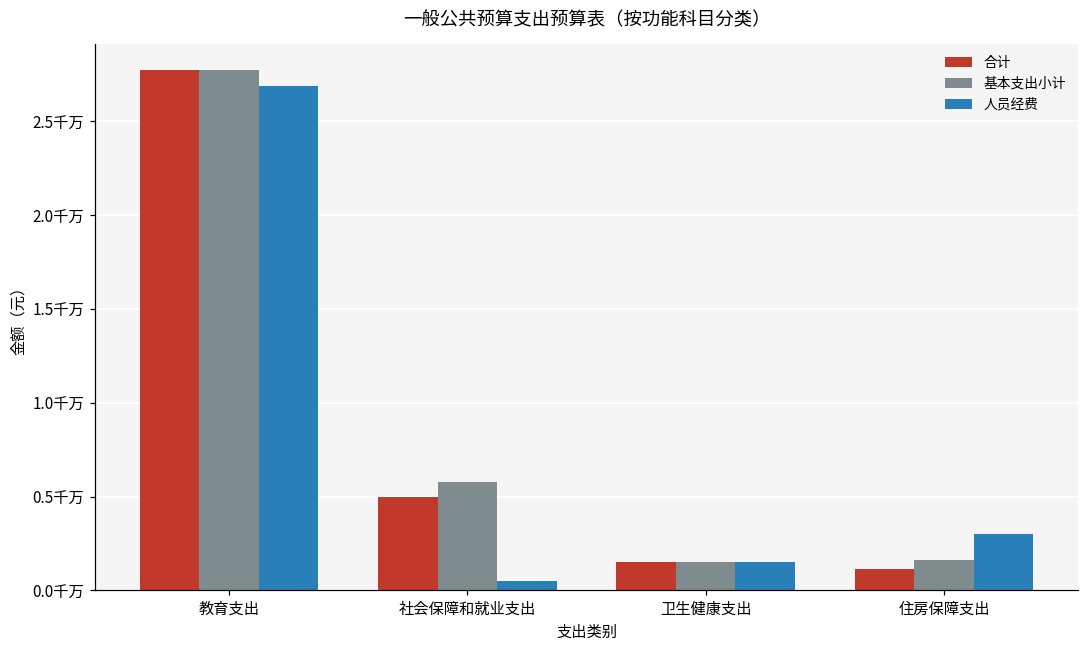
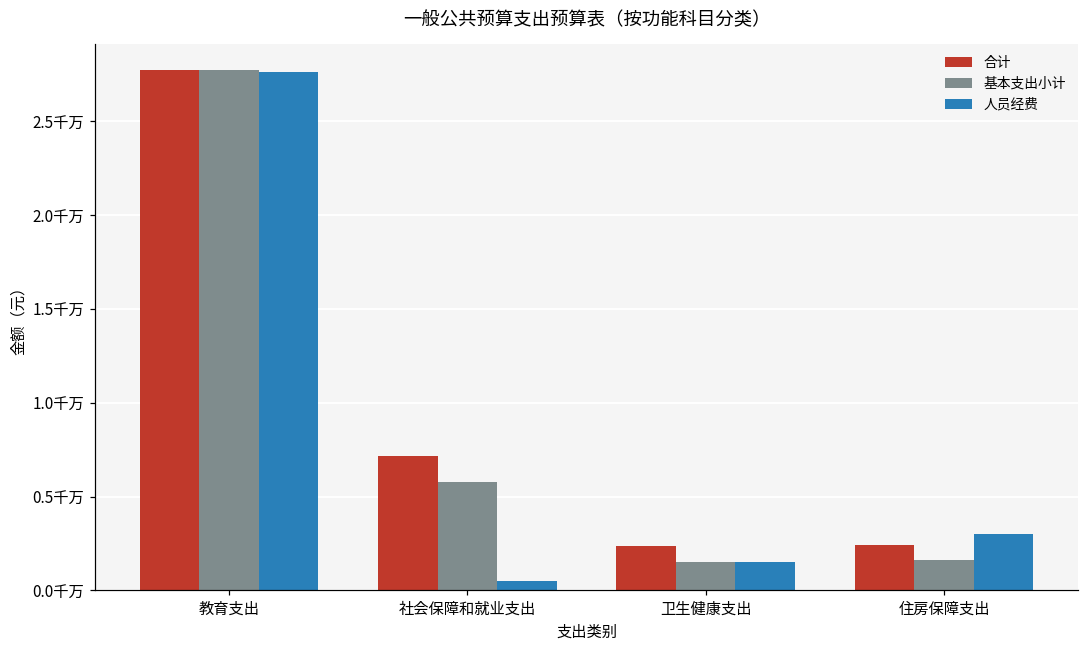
人员经费, 教育支出: 2.69千万 -> 2.76千万
合计, 社会保障和就业支出: 0.50千万 -> 0.71千万
合计, 卫生健康支出: 0.15千万 -> 0.24千万
合计, 住房保障支出: 0.11千万 -> 0.24千万
